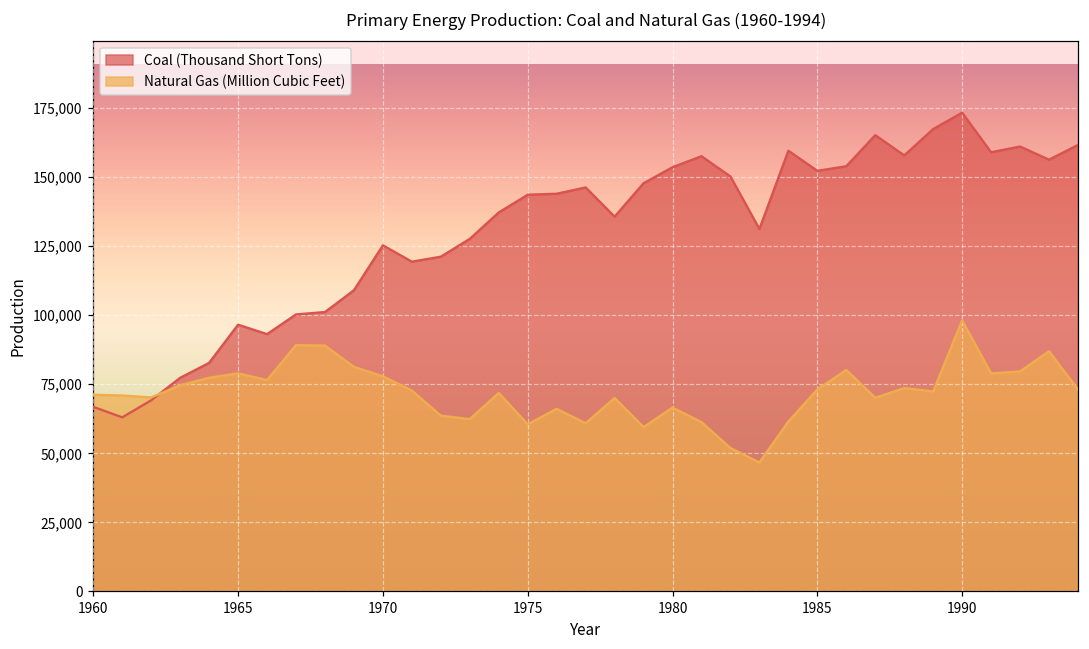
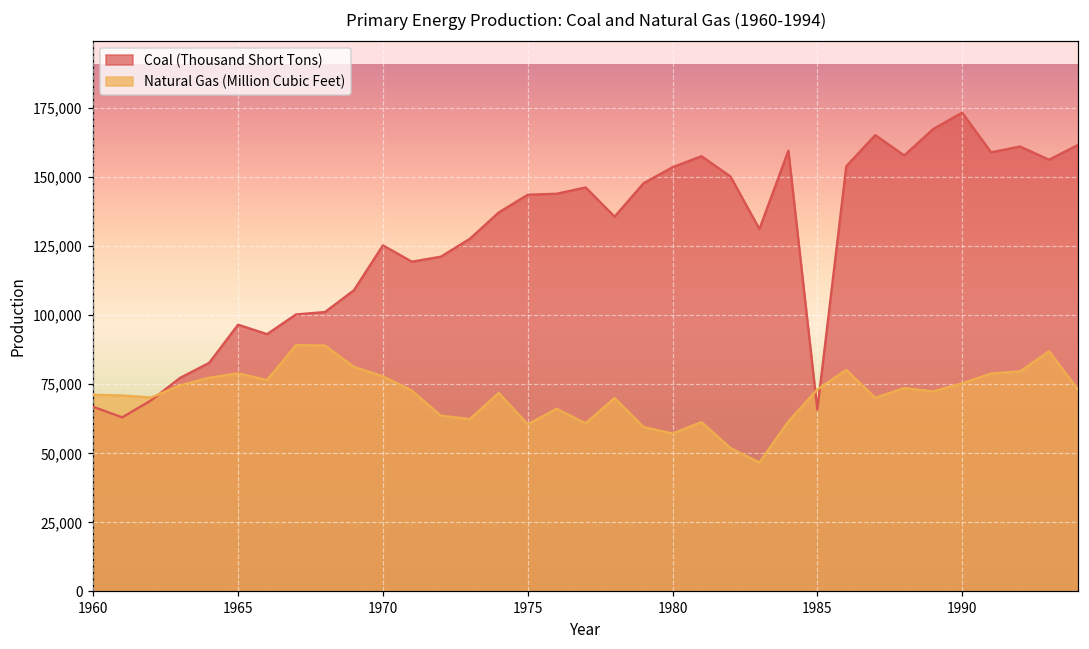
Natural Gas (Million Cubic Feet), 1980: 67,000 -> 57,000
Coal (Thousand Short Tons), 1985: 152,000 -> 66,000
Natural Gas (Million Cubic Feet), 1990: 98,000 -> 75,000
